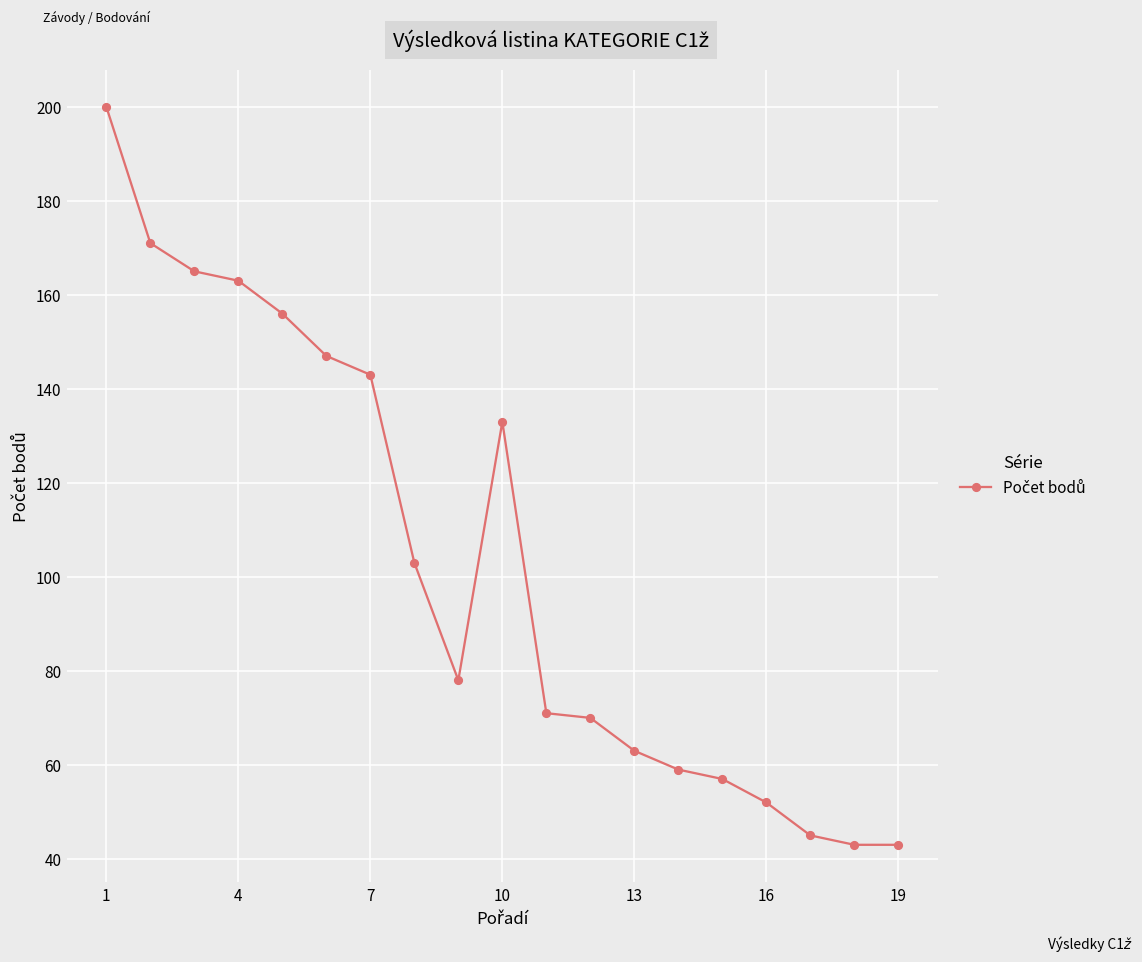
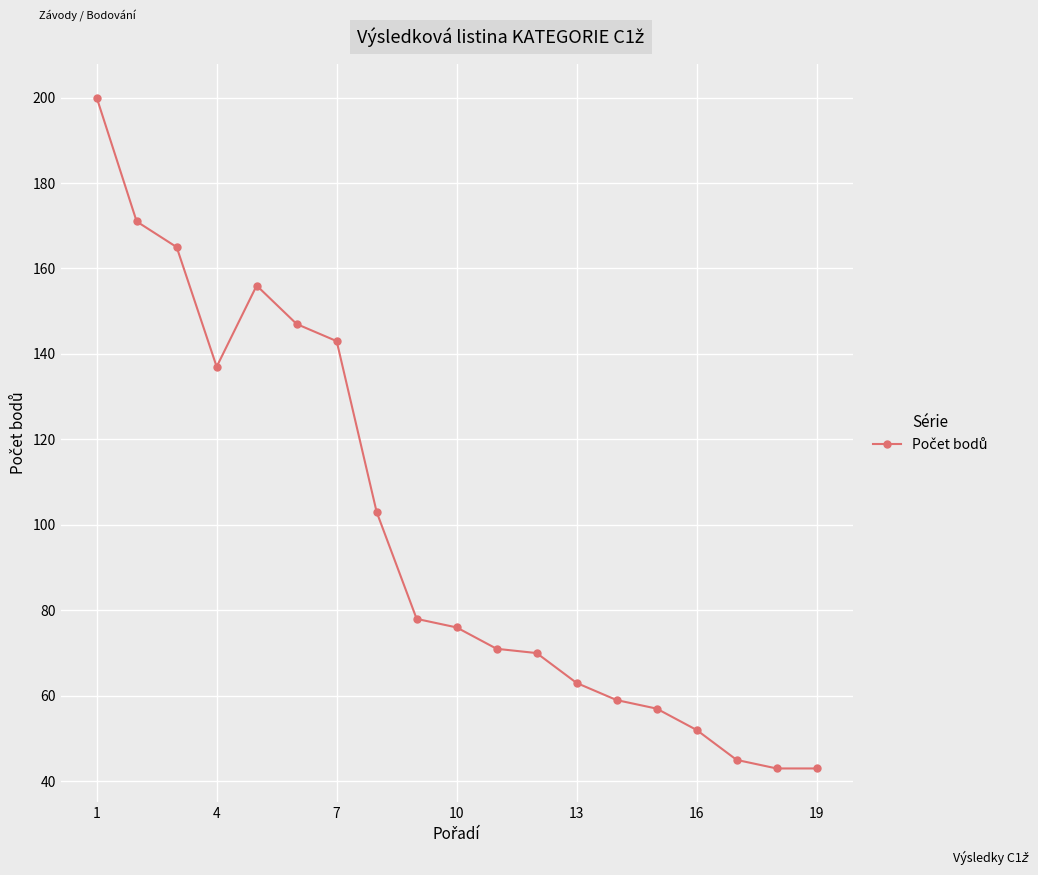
4: 163 -> 137
10: 133 -> 76
